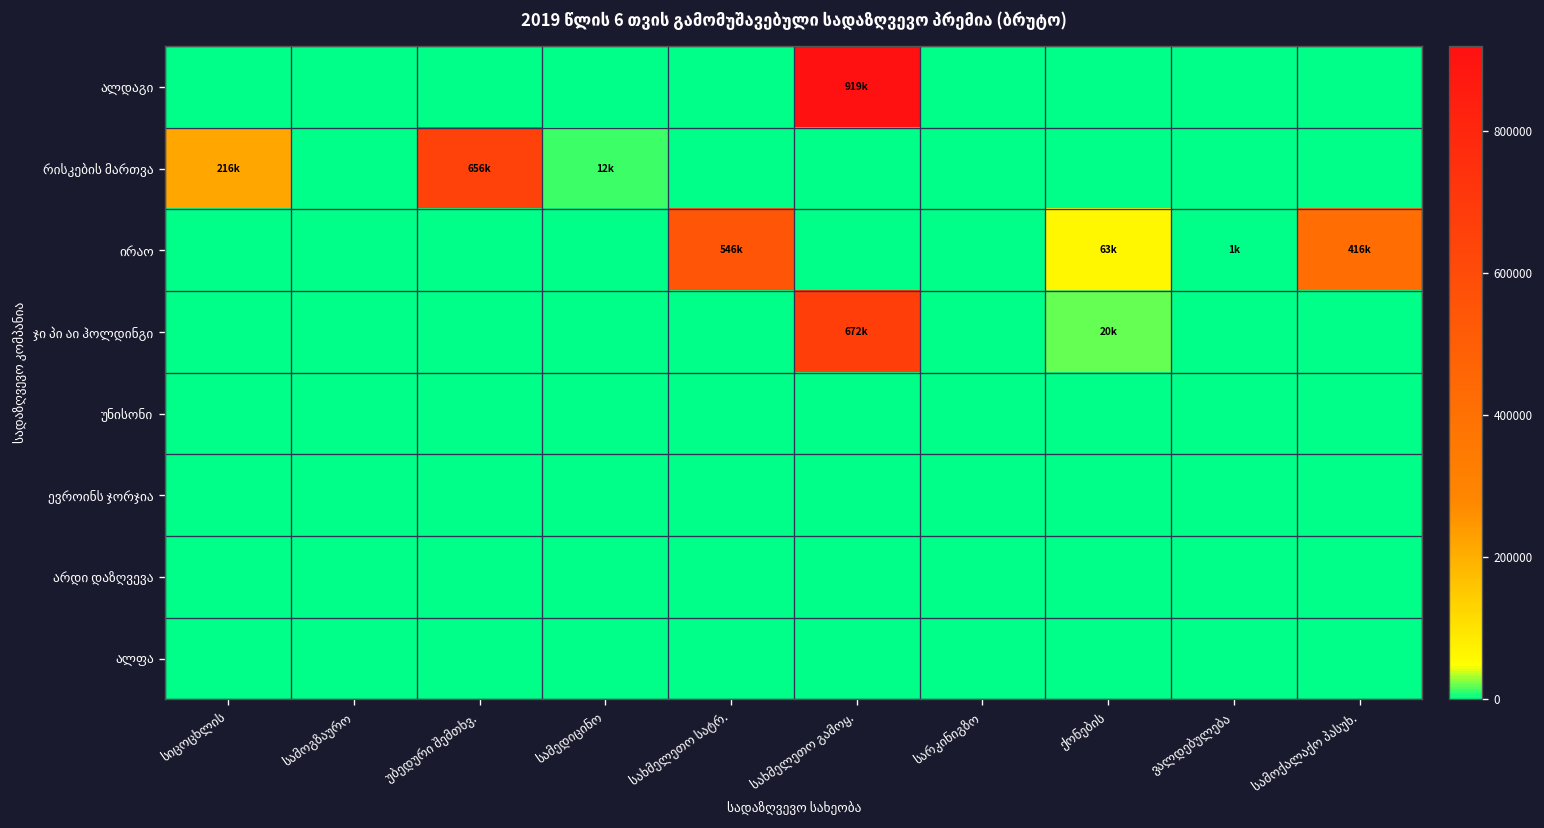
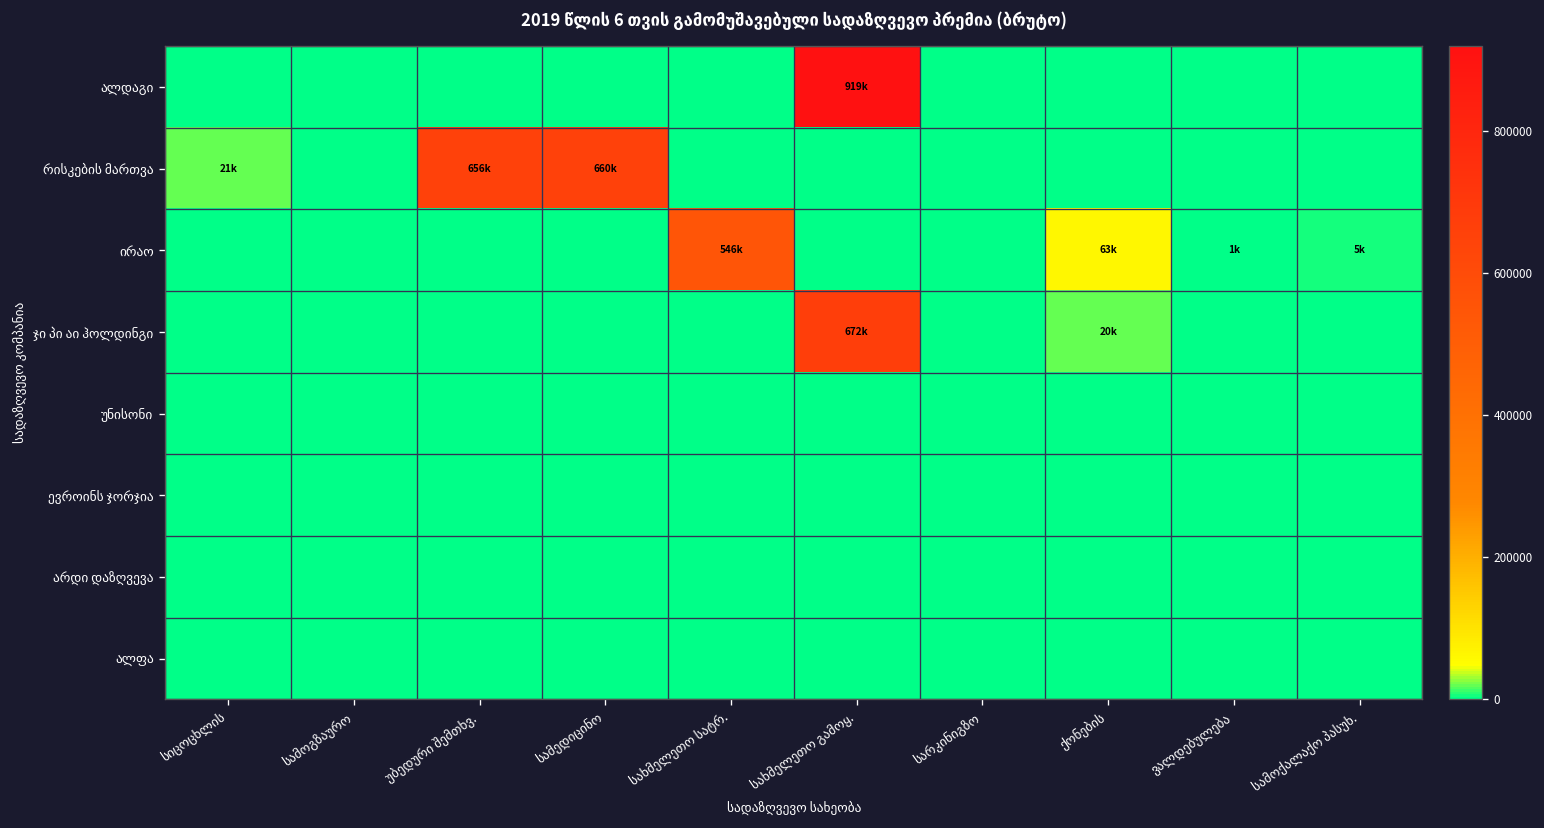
რისკების მართვა, სიცოცხლის: 216k -> 21k
რისკების მართვა, სამედიცინო: 12k -> 660k
ირაო, სამოქალაქო პასუხ.: 416k -> 5k
